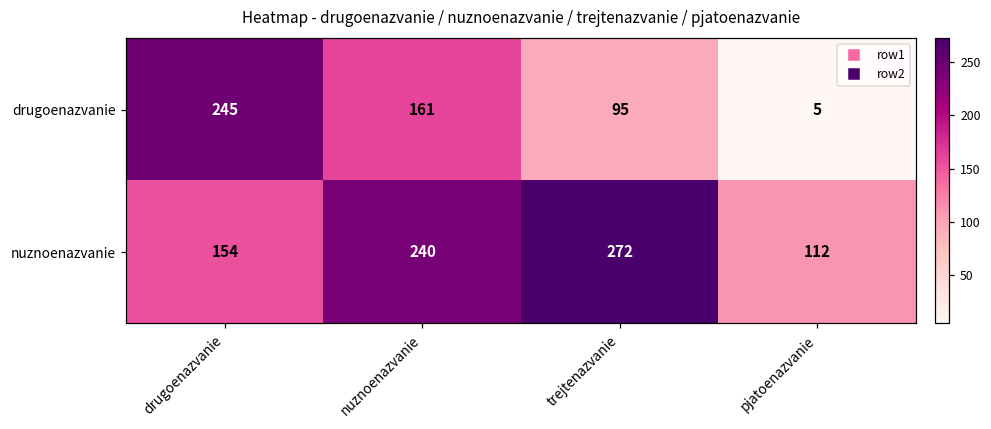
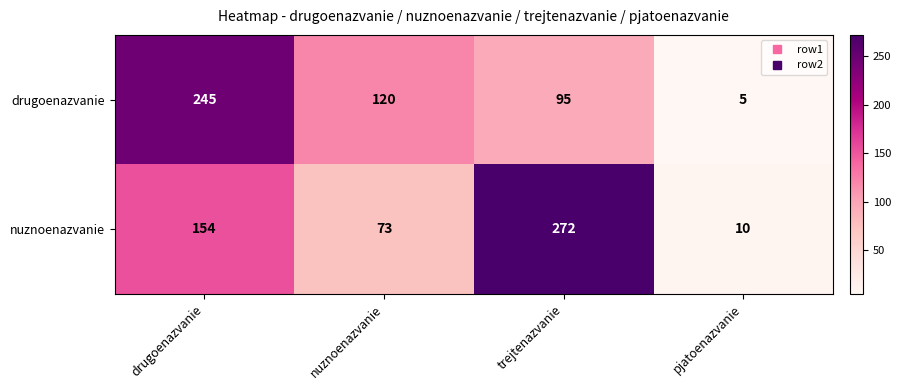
drugoenazvanie, nuznoenazvanie: 161 -> 120
nuznoenazvanie, nuznoenazvanie: 240 -> 73
nuznoenazvanie, pjatoenazvanie: 112 -> 10
